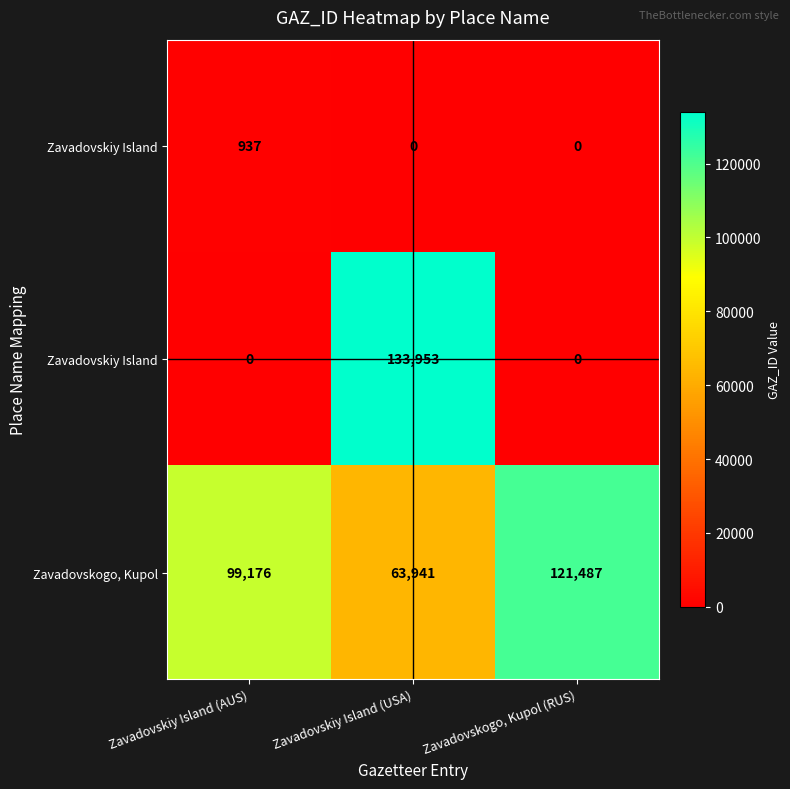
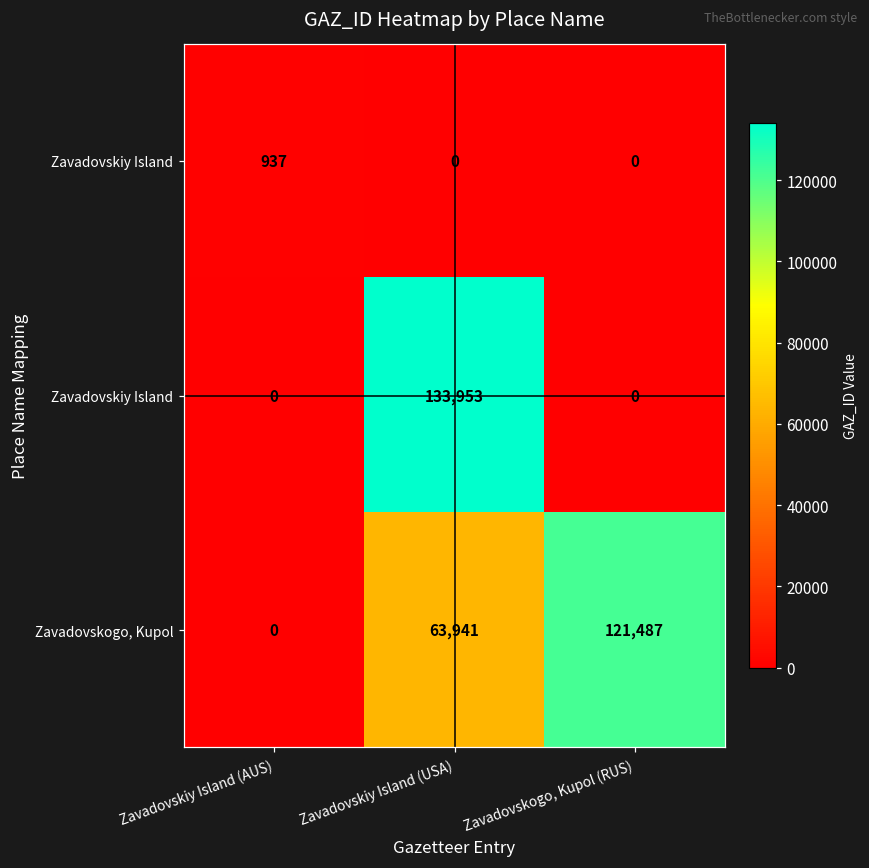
Zavadovskogo, Kupol, Zavadovskiy Island (AUS): 99,176 -> 0
